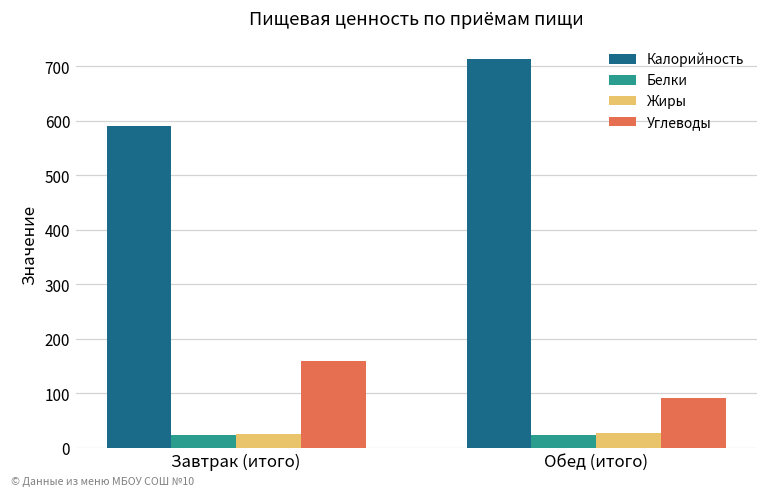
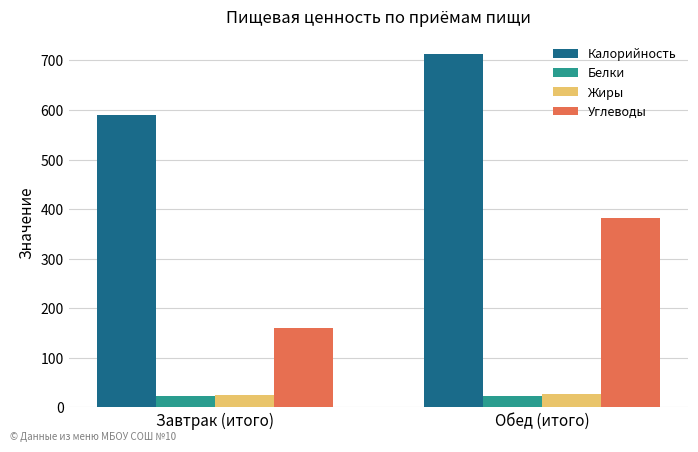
Углеводы, Обед (итого): 90 -> 380
